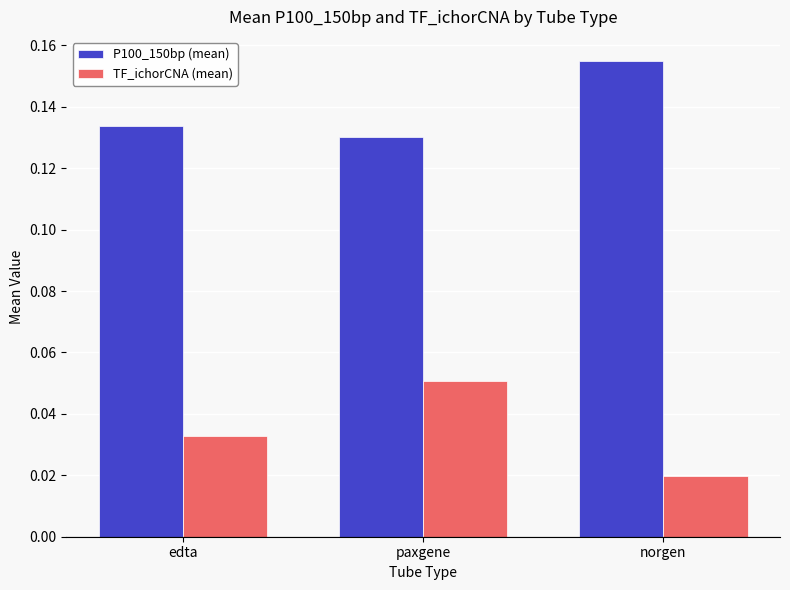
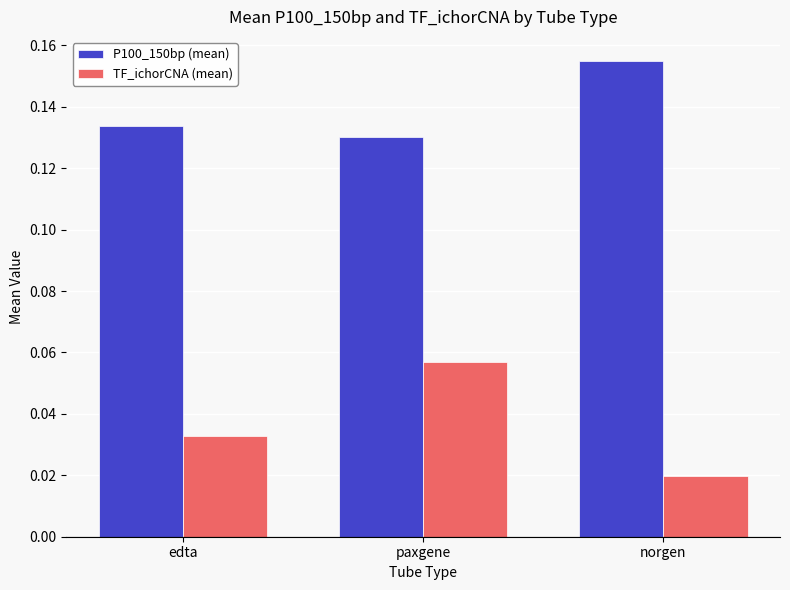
TF_ichorCNA (mean), paxgene: 0.051 -> 0.057
